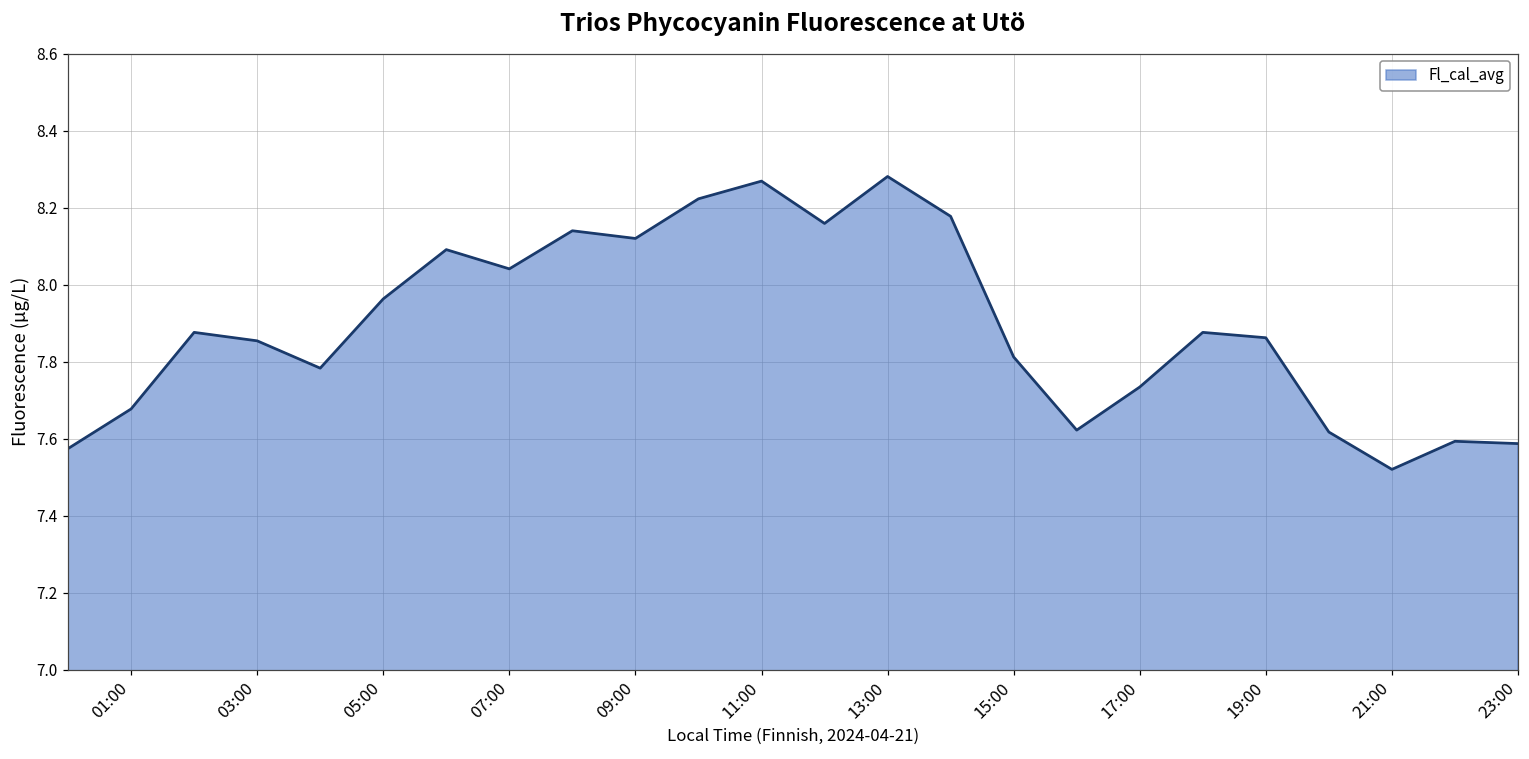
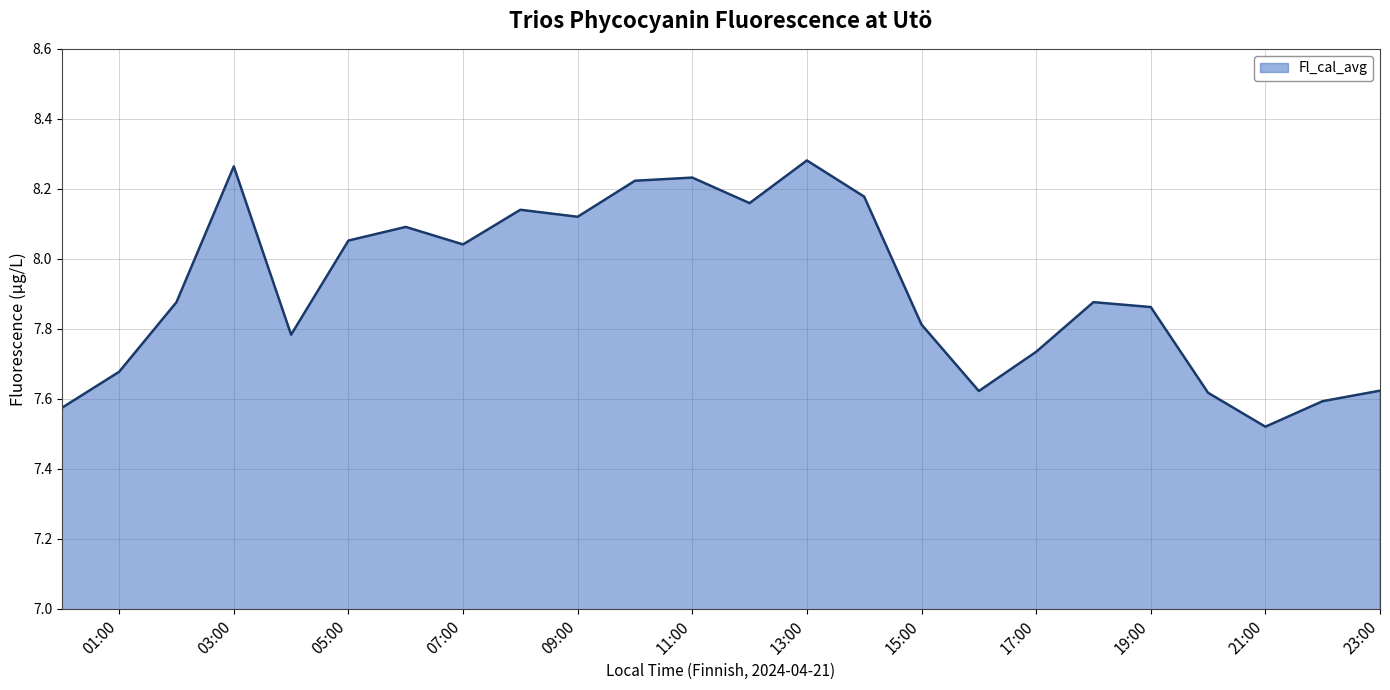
03:00: 7.85 -> 8.26
05:00: 7.96 -> 8.05
11:00: 8.27 -> 8.23
23:00: 7.59 -> 7.62
